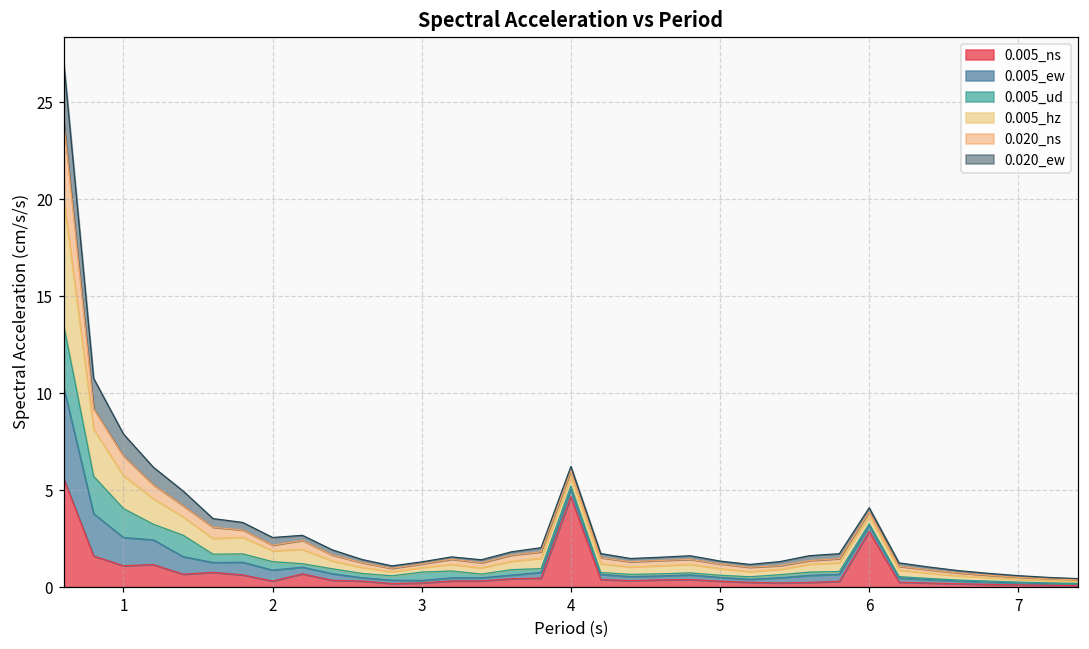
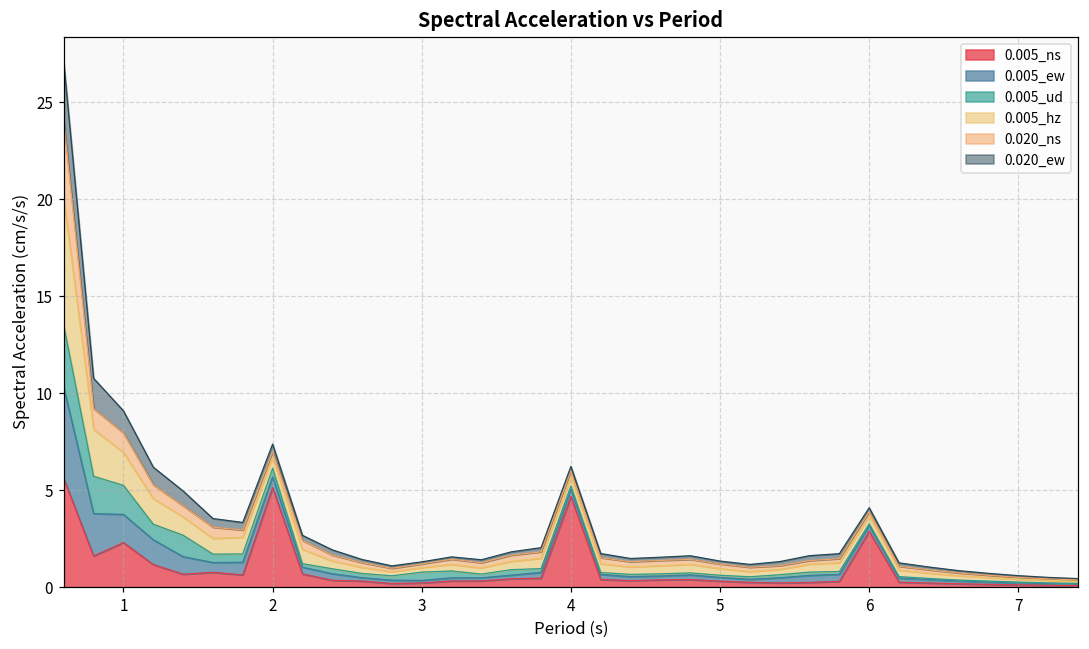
0.005_ns, 1: 1.1 -> 2.3
0.005_ns, 2: 0.3 -> 5.1
